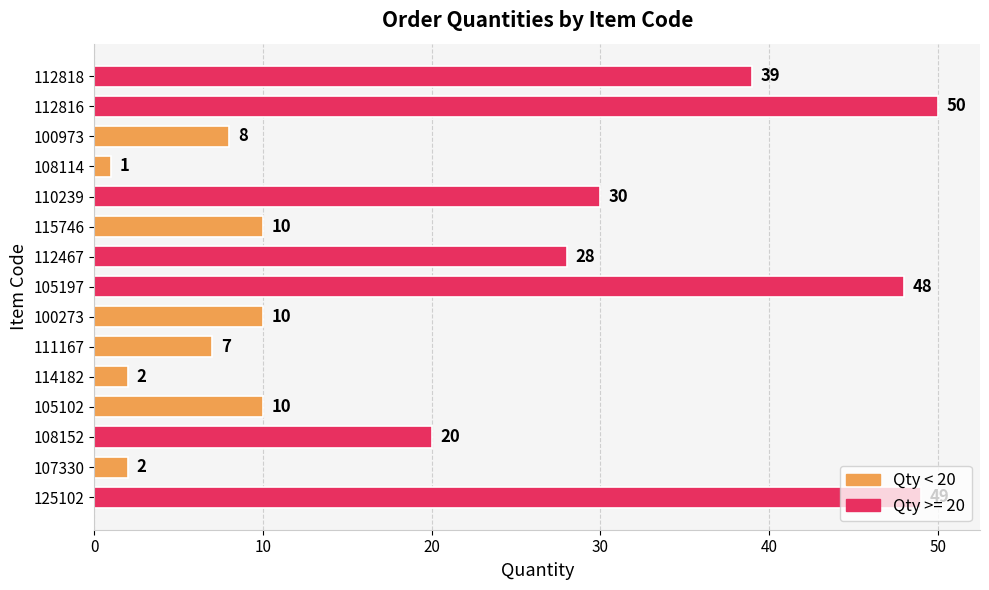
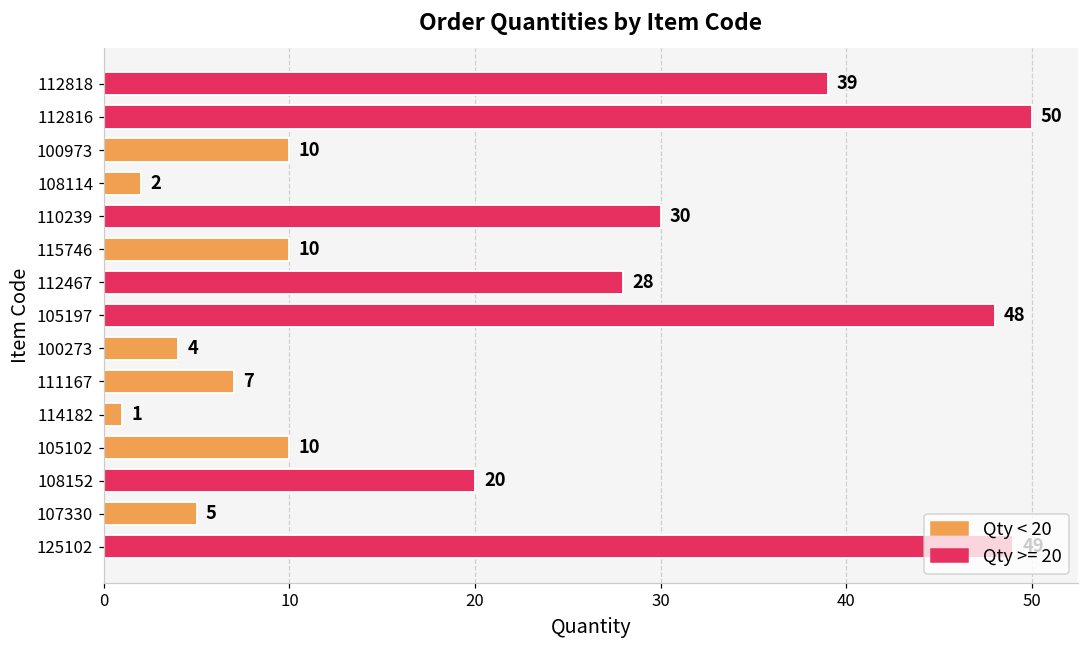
100973: 8 -> 10
108114: 1 -> 2
100273: 10 -> 4
114182: 2 -> 1
107330: 2 -> 5
